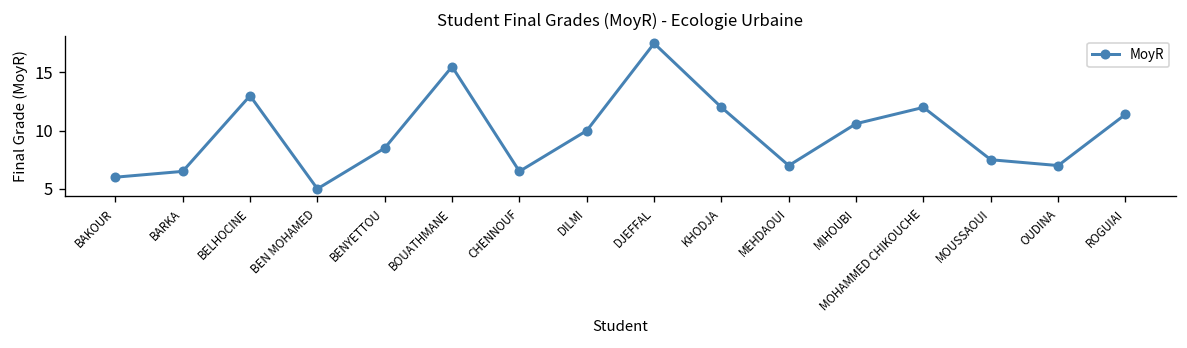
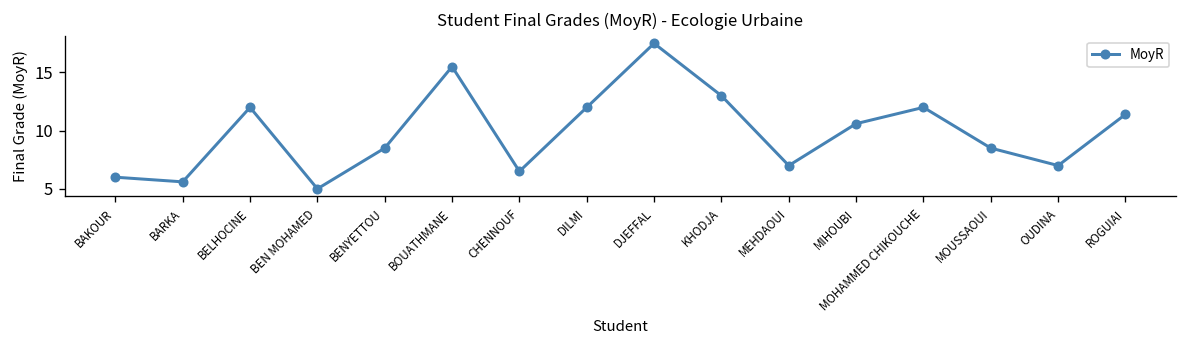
BARKA: 7 -> 6
BELHOCINE: 13 -> 12
DILMI: 10 -> 12
KHODJA: 12 -> 13
MOUSSAOUI: 8 -> 9
